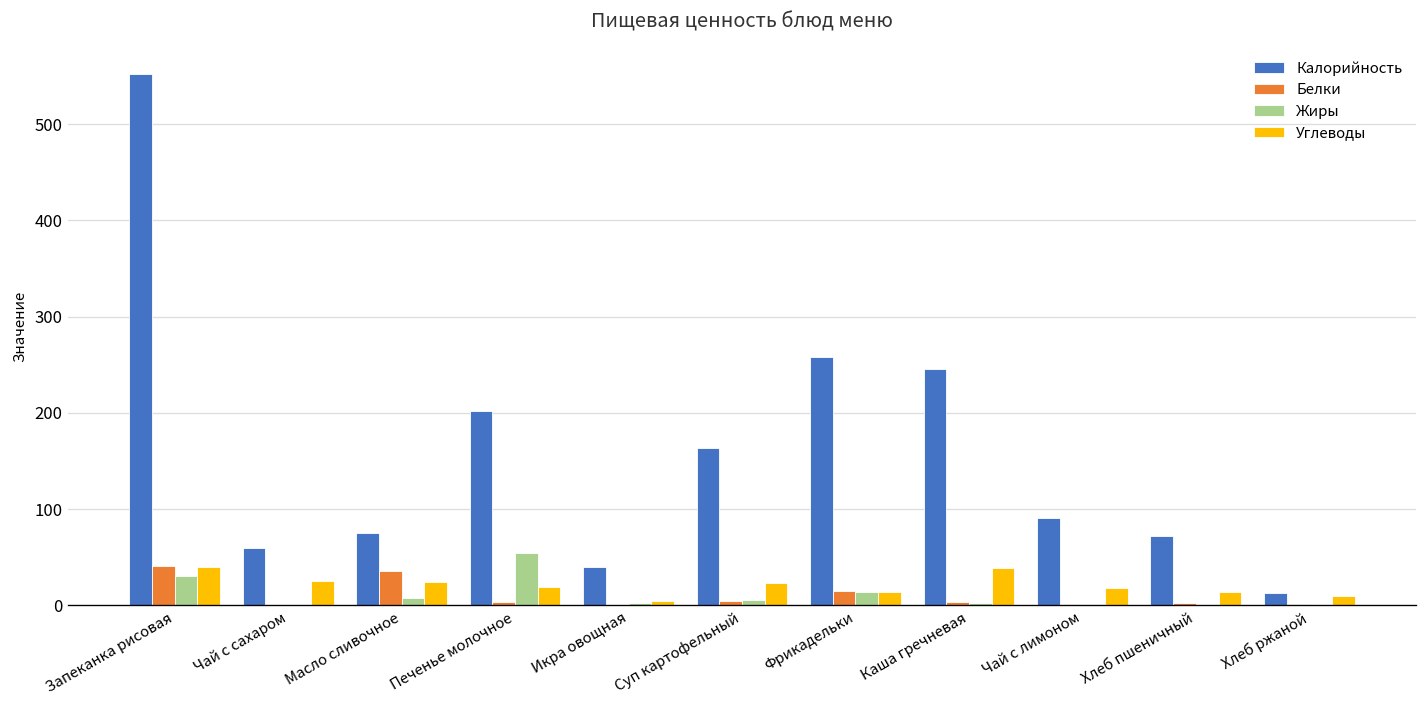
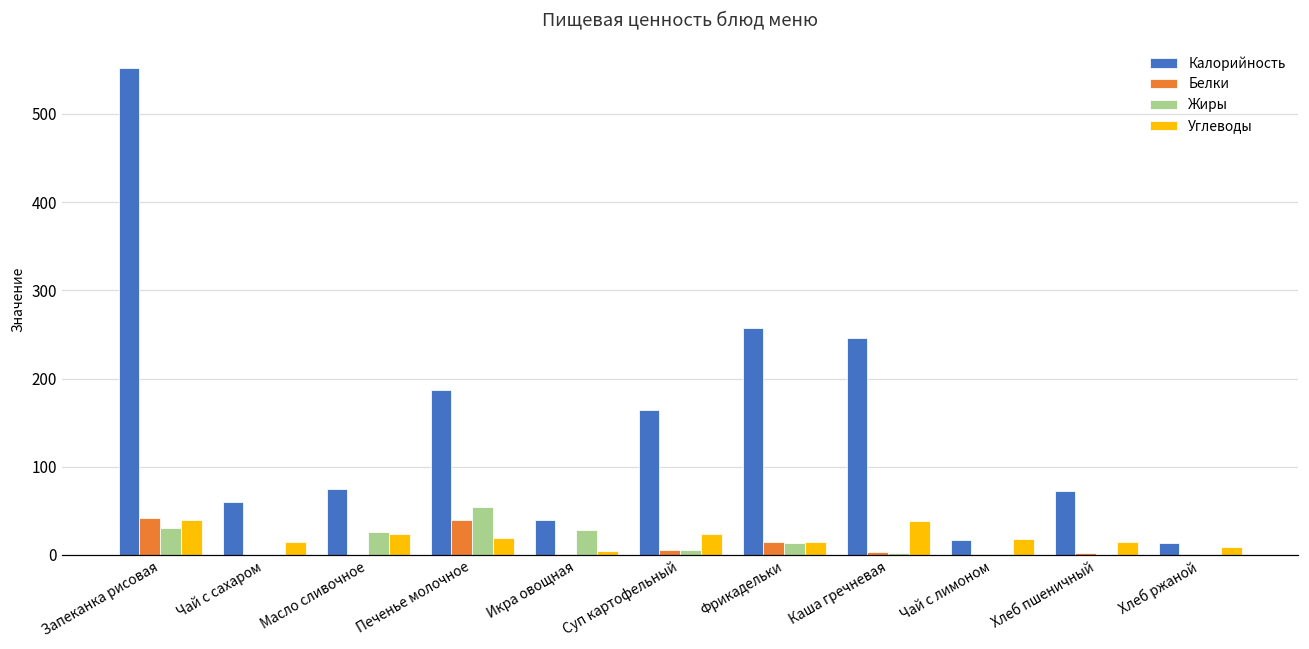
Углеводы, Чай с сахаром: 30 -> 20
Белки, Масло сливочное: 40 -> 0
Жиры, Масло сливочное: 10 -> 30
Калорийность, Печенье молочное: 200 -> 190
Белки, Печенье молочное: 0 -> 40
Жиры, Икра овощная: 0 -> 30
Калорийность, Чай с лимоном: 90 -> 20
